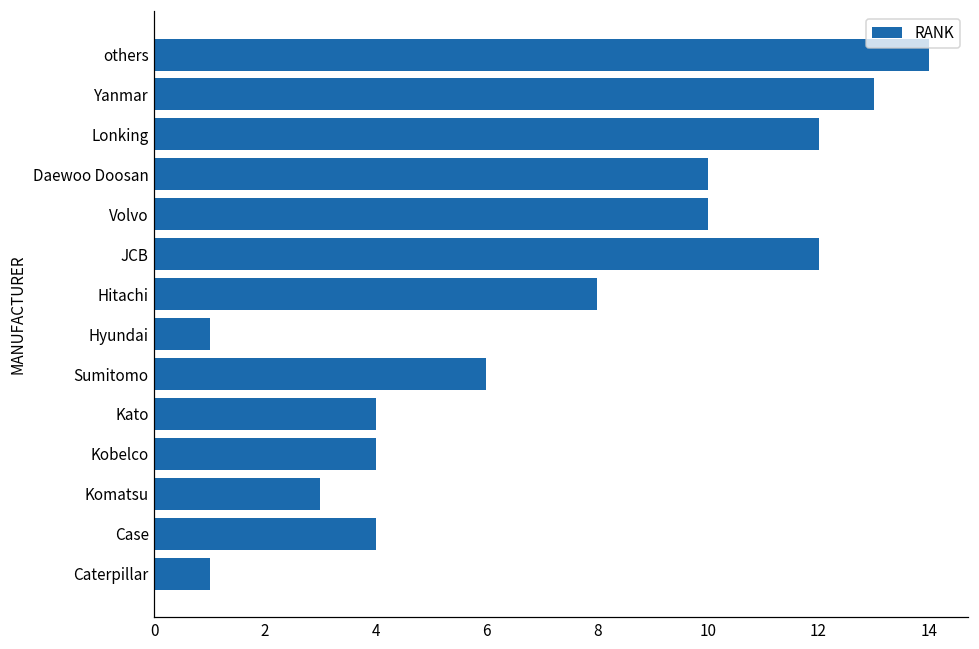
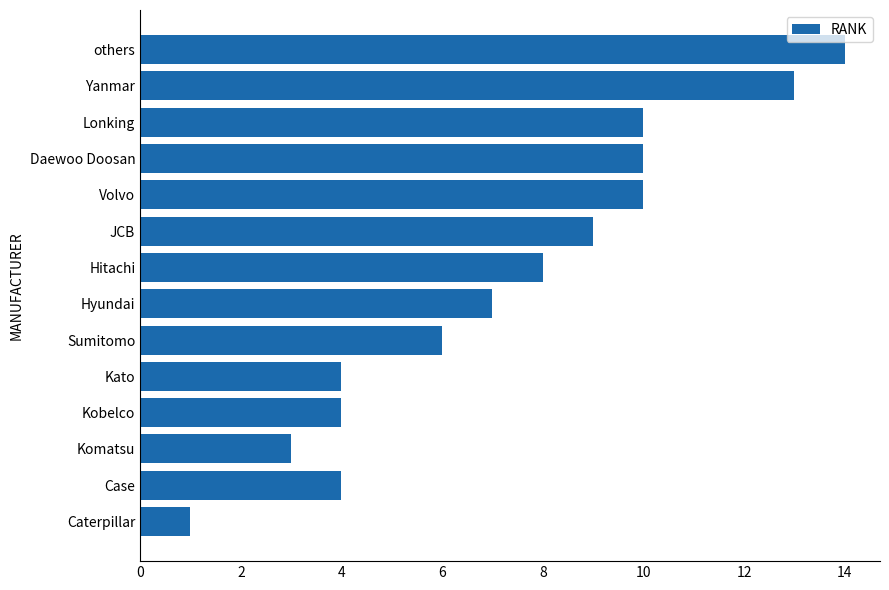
Lonking: 12 -> 10
JCB: 12 -> 9
Hyundai: 1 -> 7
